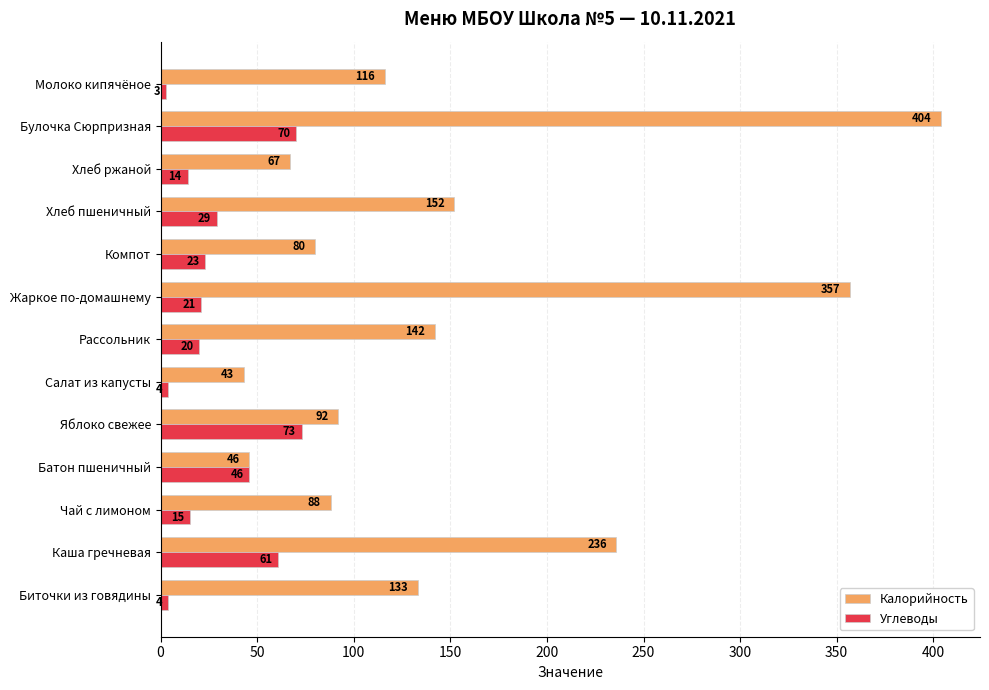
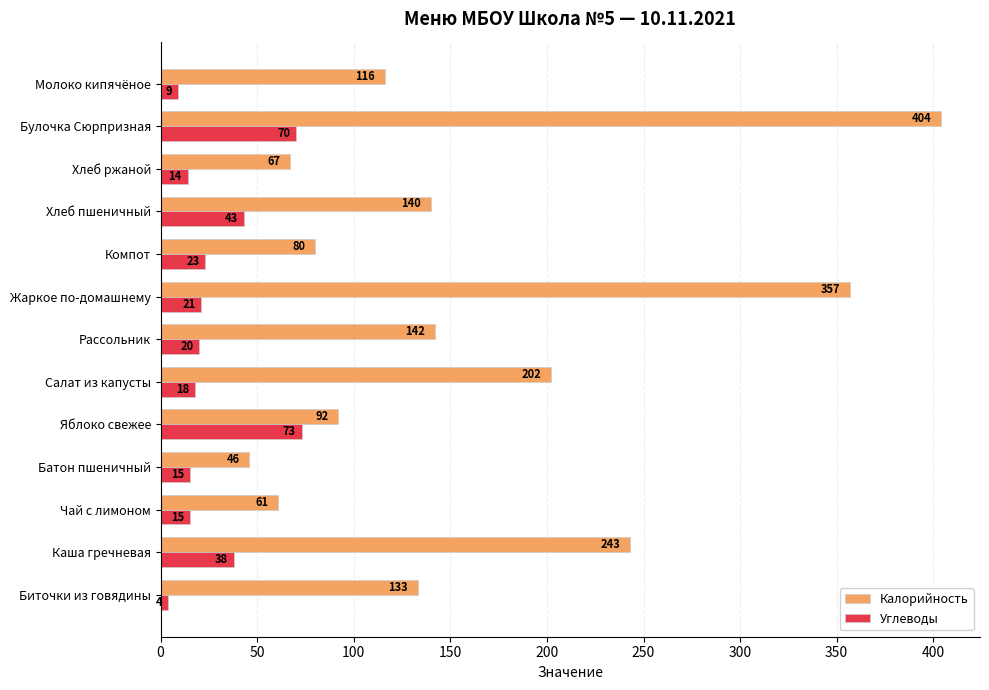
Углеводы, Молоко кипячёное: 3 -> 9
Калорийность, Хлеб пшеничный: 152 -> 140
Углеводы, Хлеб пшеничный: 29 -> 43
Калорийность, Салат из капусты: 43 -> 202
Углеводы, Салат из капусты: 4 -> 18
Углеводы, Батон пшеничный: 46 -> 15
Калорийность, Чай с лимоном: 88 -> 61
Калорийность, Каша гречневая: 236 -> 243
Углеводы, Каша гречневая: 61 -> 38
